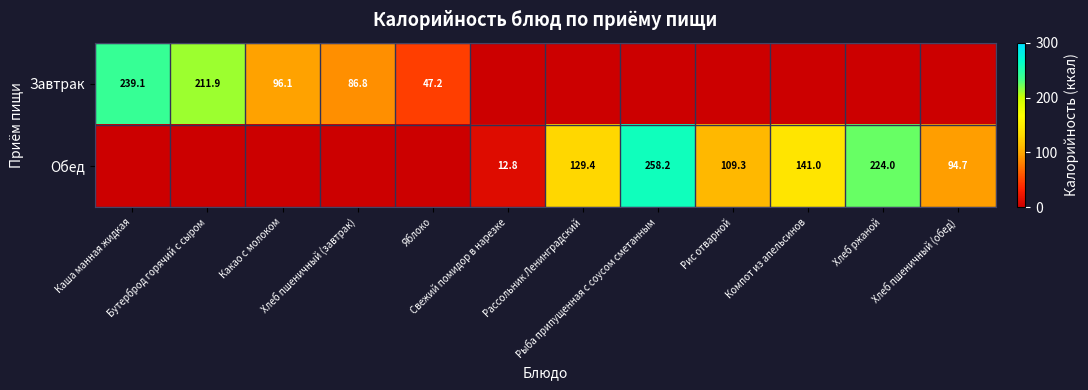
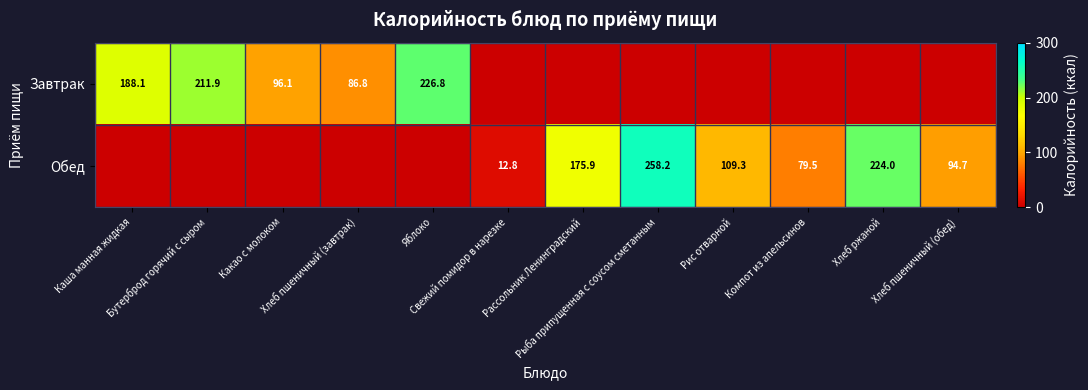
Завтрак, Каша манная жидкая: 239.1 -> 188.1
Завтрак, Яблоко: 47.2 -> 226.8
Обед, Рассольник Ленинградский: 129.4 -> 175.9
Обед, Компот из апельсинов: 141.0 -> 79.5
